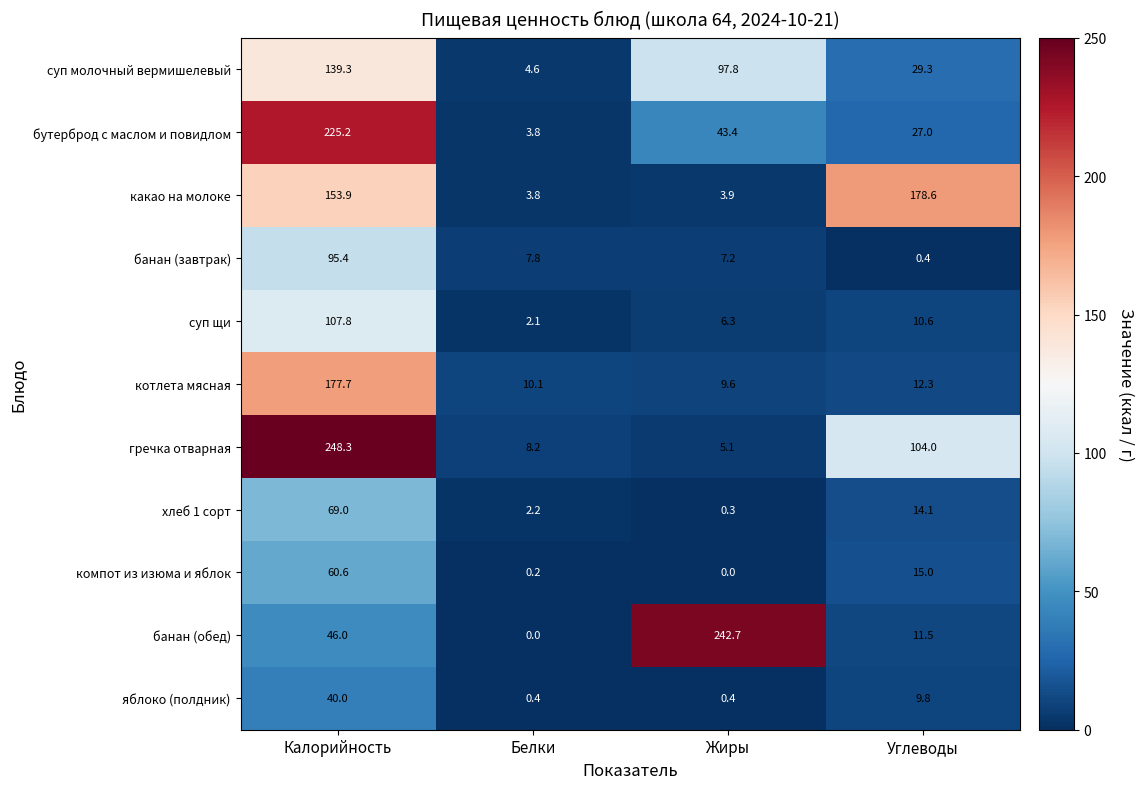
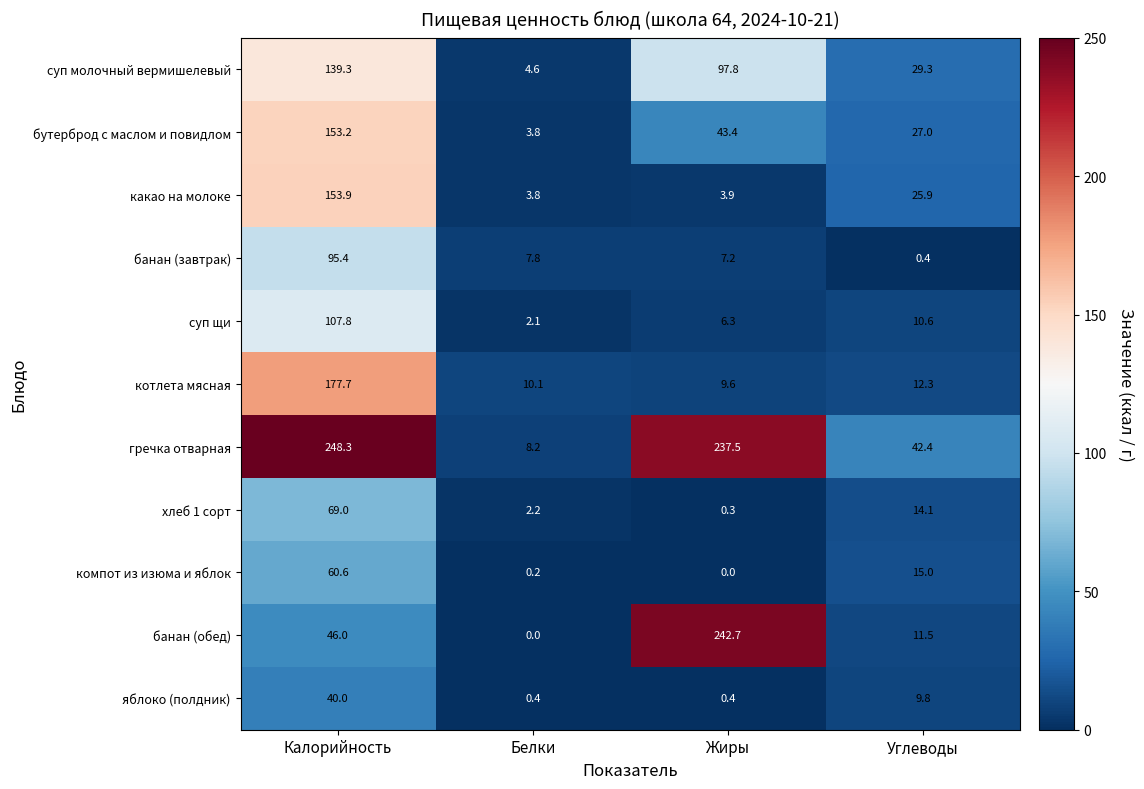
бутерброд с маслом и повидлом, Калорийность: 225.2 -> 153.2
какао на молоке, Углеводы: 178.6 -> 25.9
гречка отварная, Жиры: 5.1 -> 237.5
гречка отварная, Углеводы: 104.0 -> 42.4
